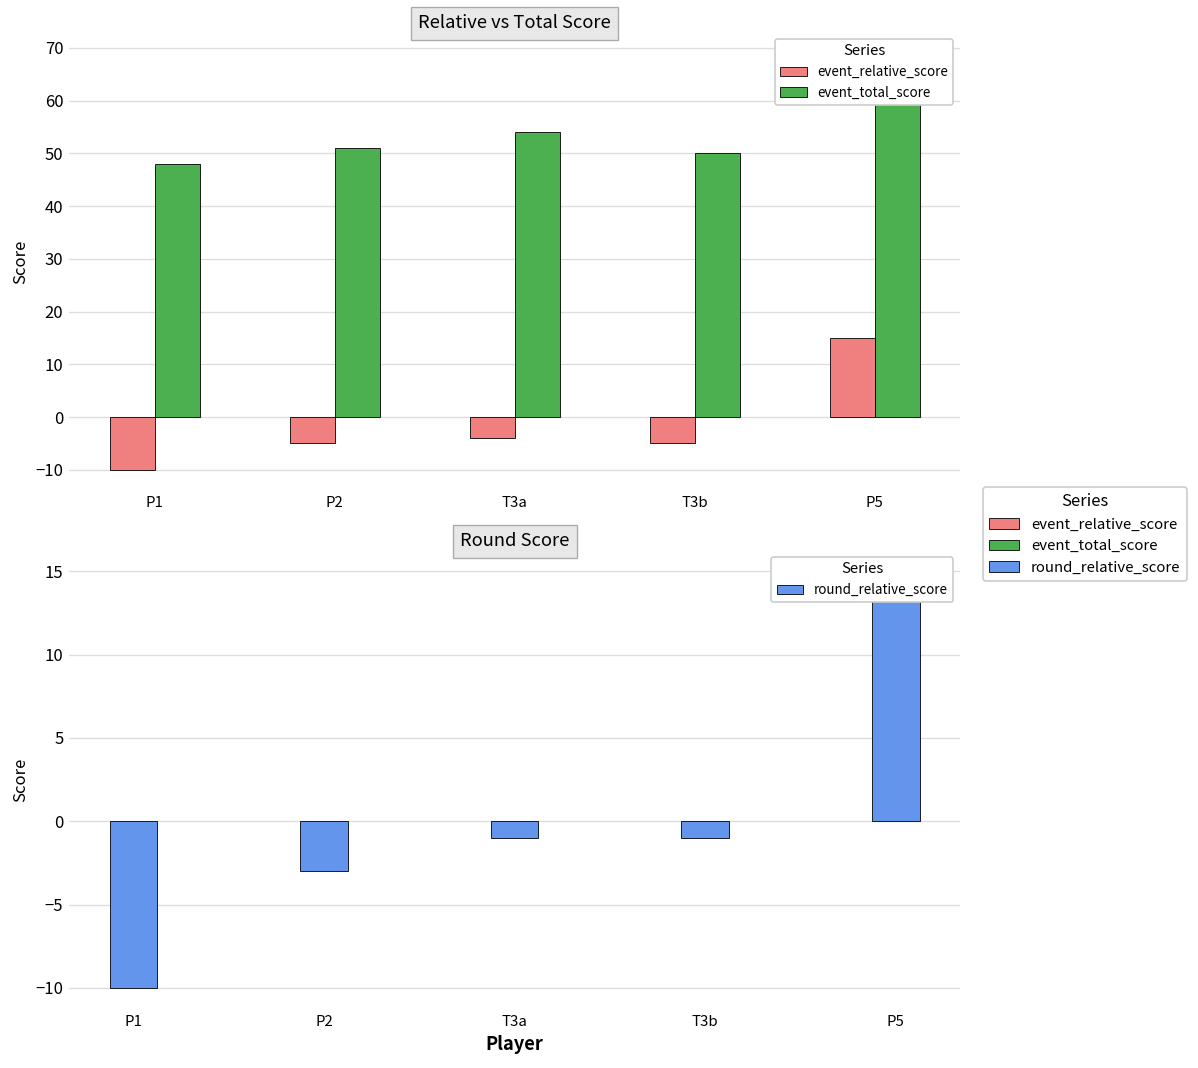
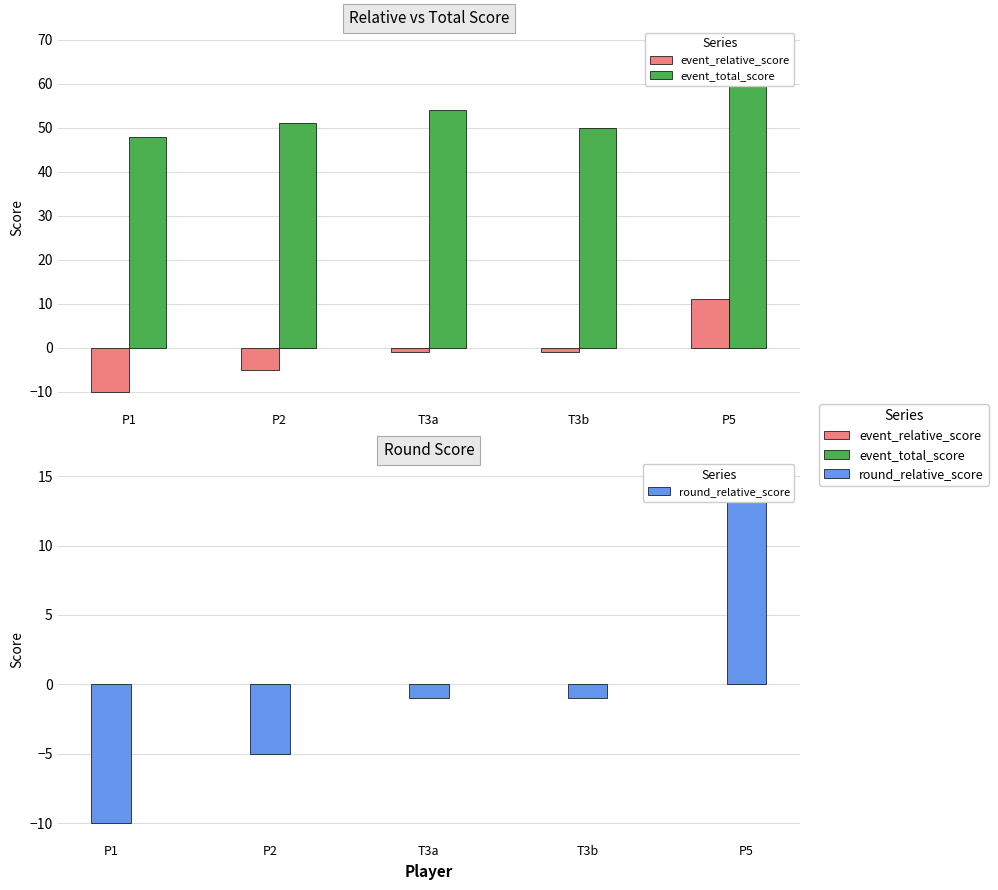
Relative vs Total Score, event_relative_score, T3a: -4 -> -1
Relative vs Total Score, event_relative_score, T3b: -5 -> -1
Relative vs Total Score, event_relative_score, P5: 15 -> 11
Round Score, P2: -3 -> -5
